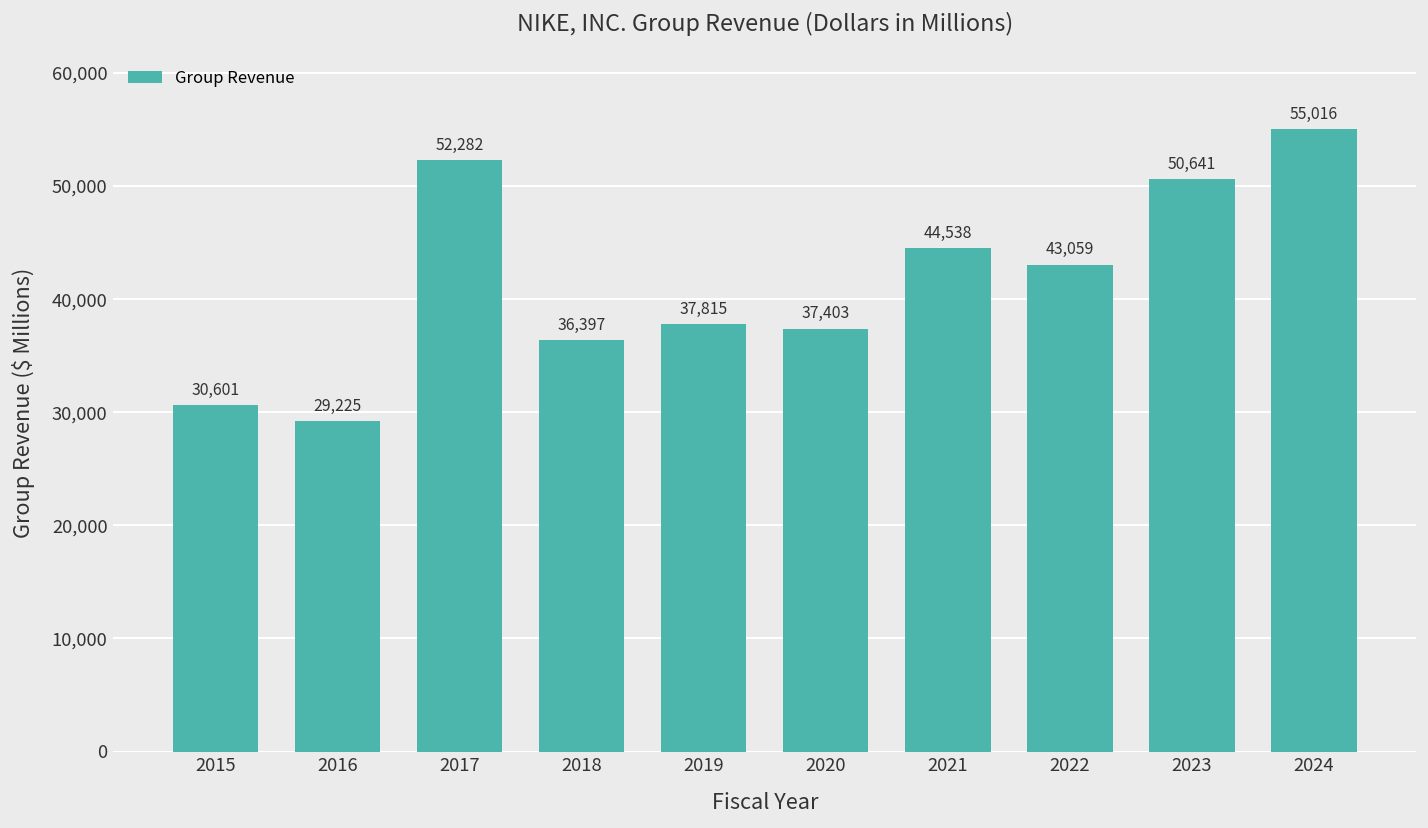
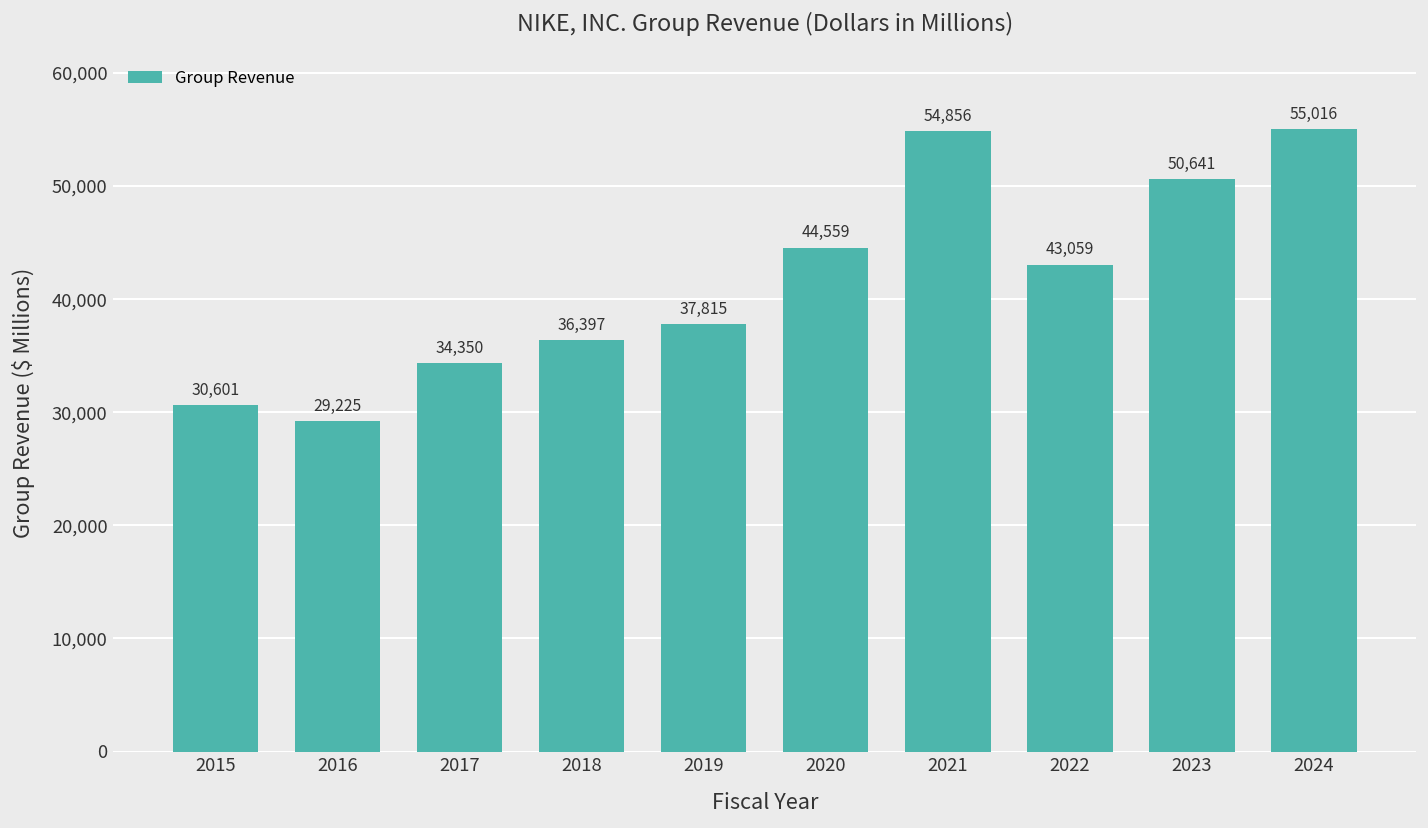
2017: 52,282 -> 34,350
2020: 37,403 -> 44,559
2021: 44,538 -> 54,856
